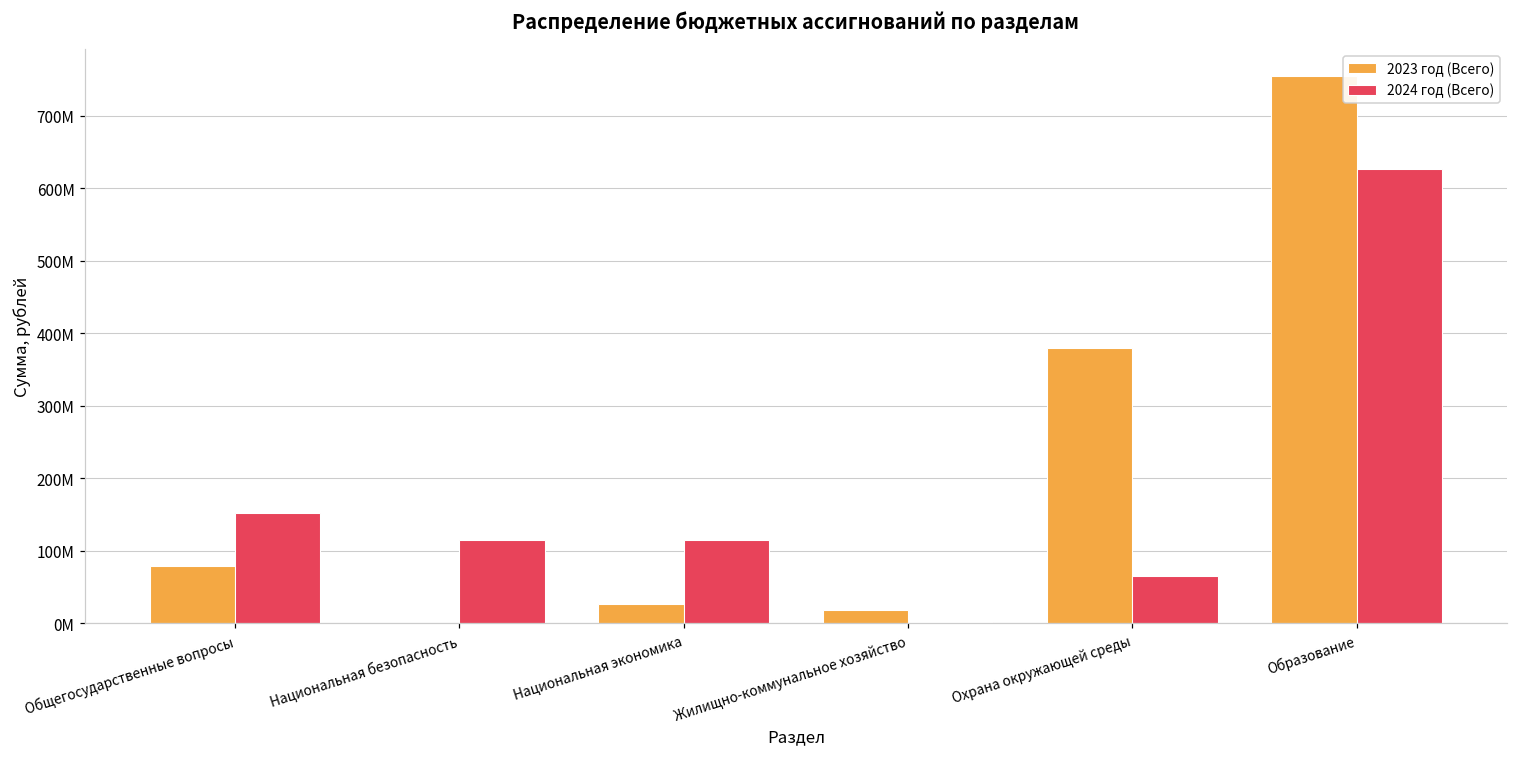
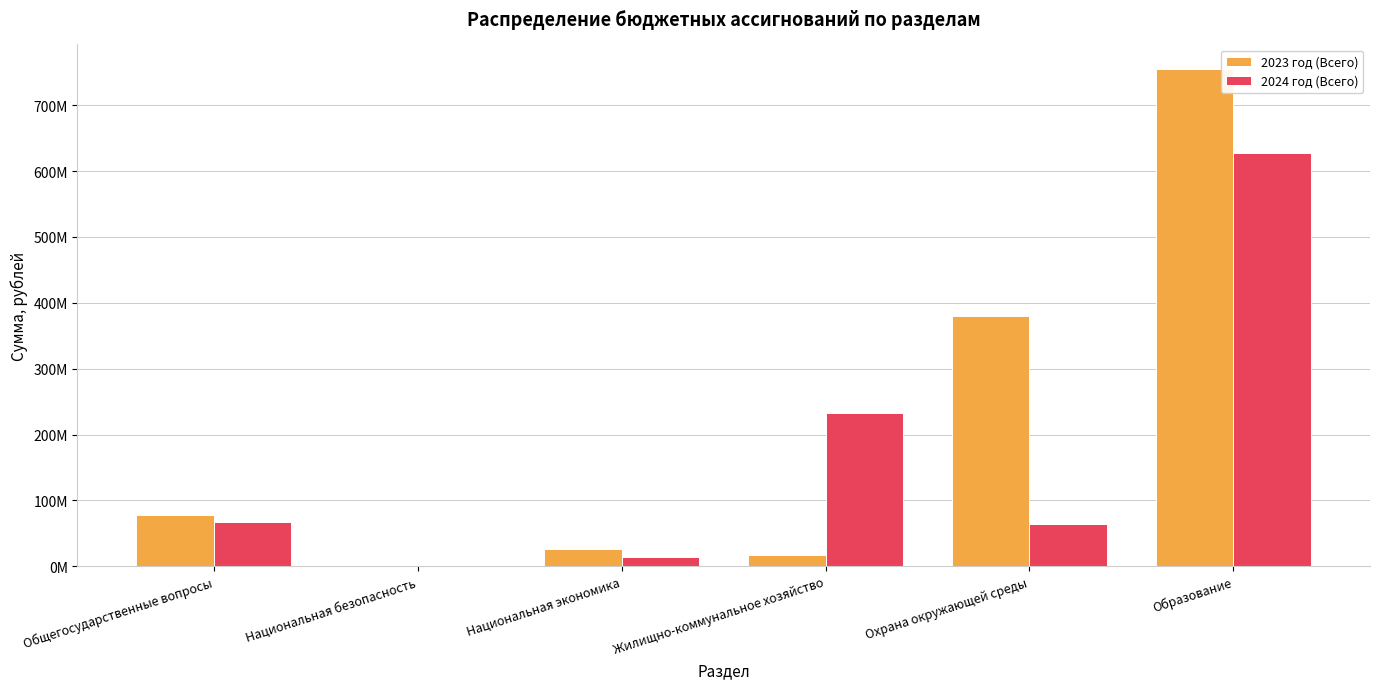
2024 год (Всего), Общегосударственные вопросы: 150000000 -> 70000000
2024 год (Всего), Национальная безопасность: 110000000 -> 0
2024 год (Всего), Национальная экономика: 110000000 -> 10000000
2024 год (Всего), Жилищно-коммунальное хозяйство: 0 -> 230000000
